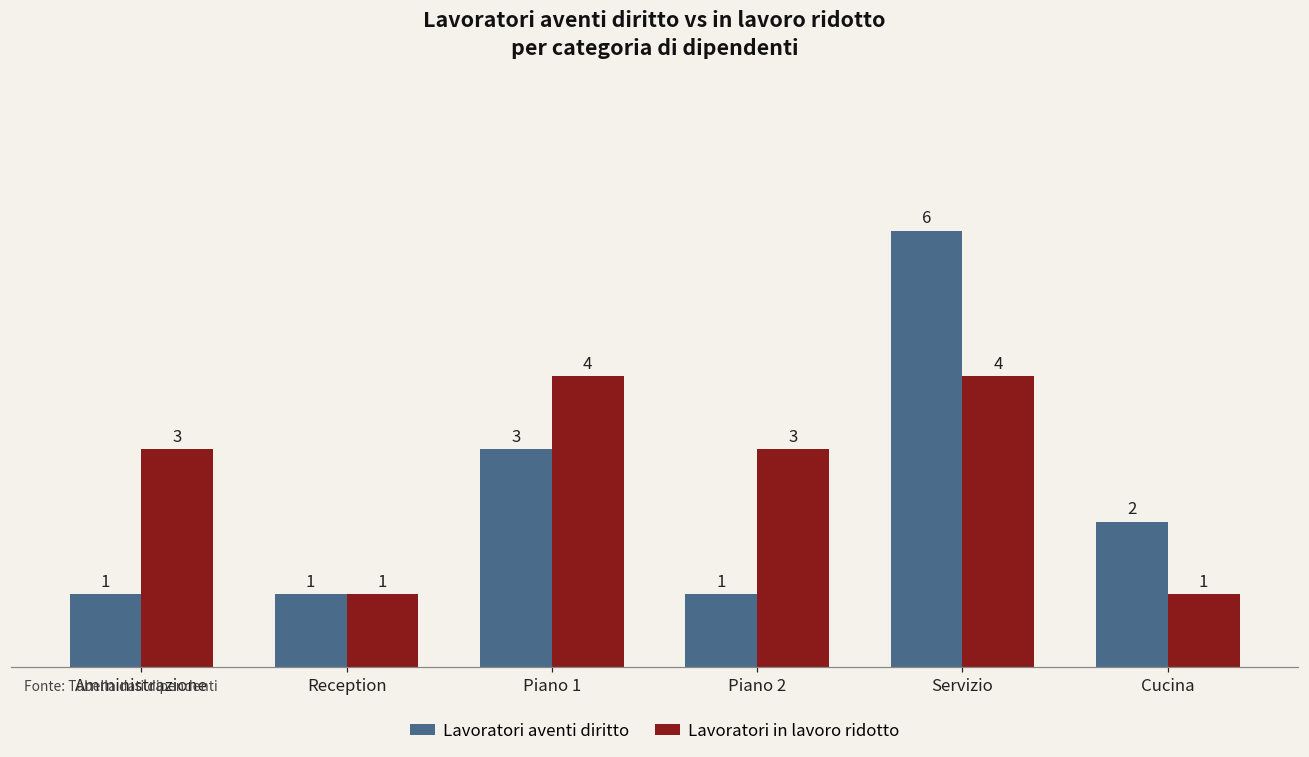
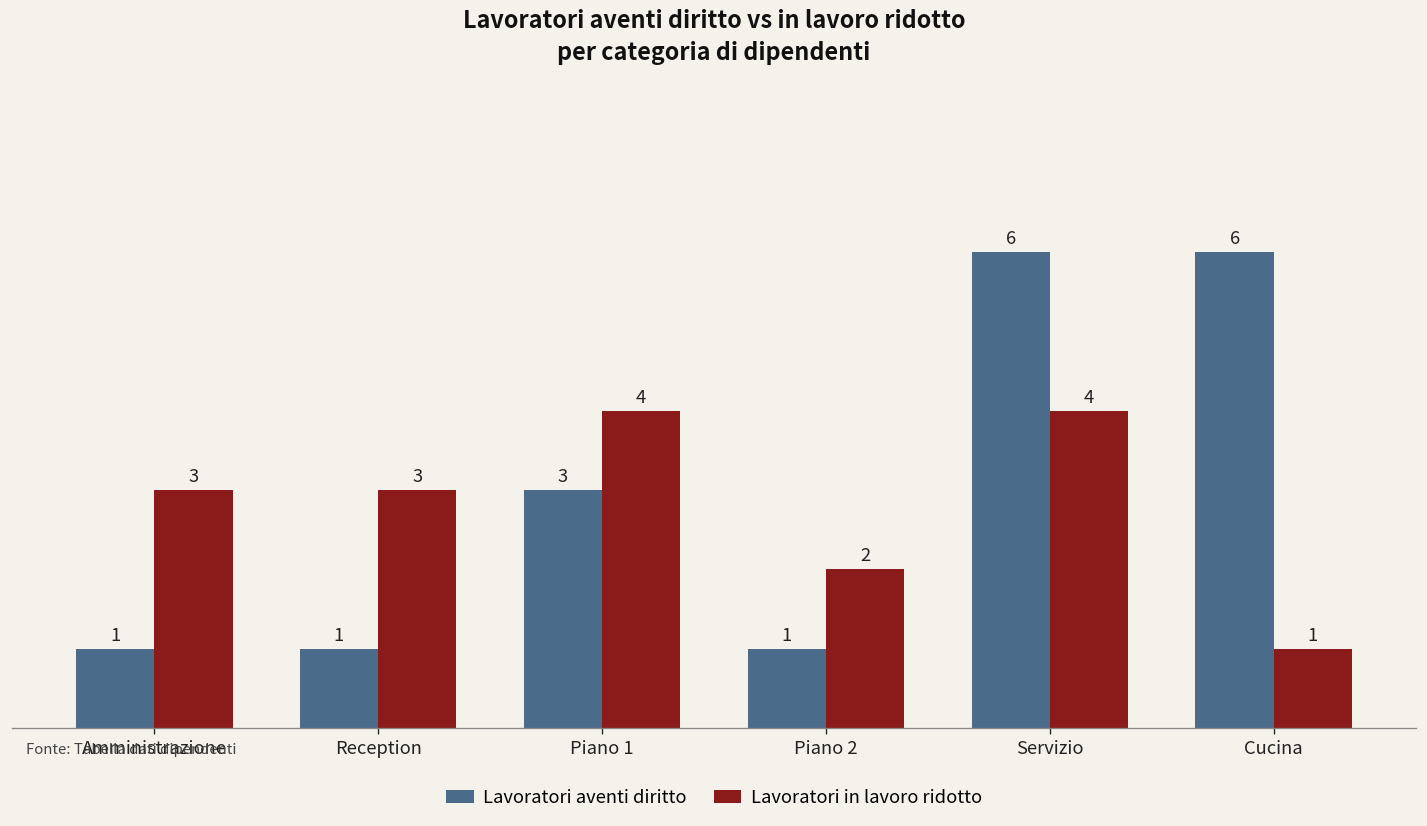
Lavoratori in lavoro ridotto, Reception: 1 -> 3
Lavoratori in lavoro ridotto, Piano 2: 3 -> 2
Lavoratori aventi diritto, Cucina: 2 -> 6
